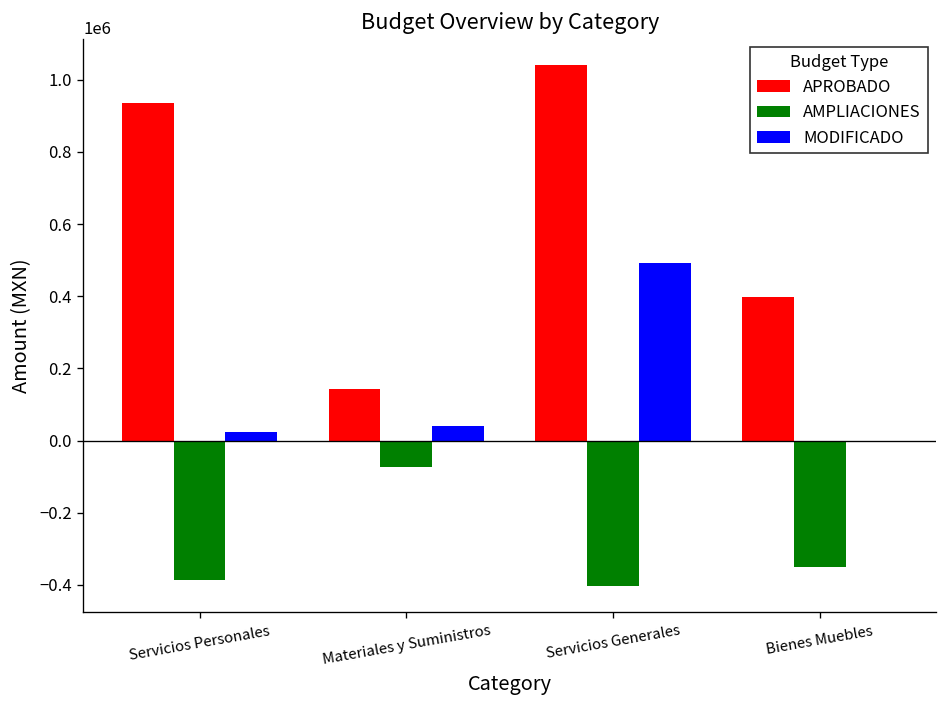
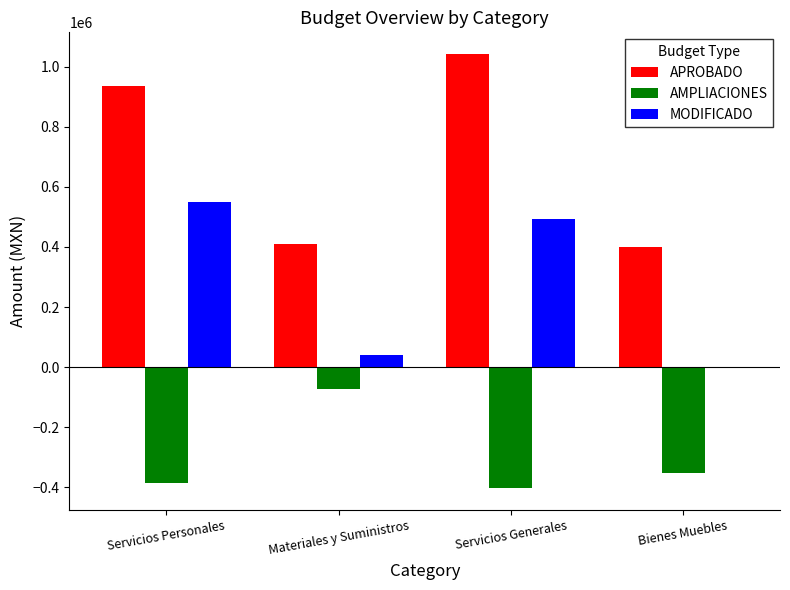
MODIFICADO, Servicios Personales: 20000 -> 550000
APROBADO, Materiales y Suministros: 140000 -> 410000
